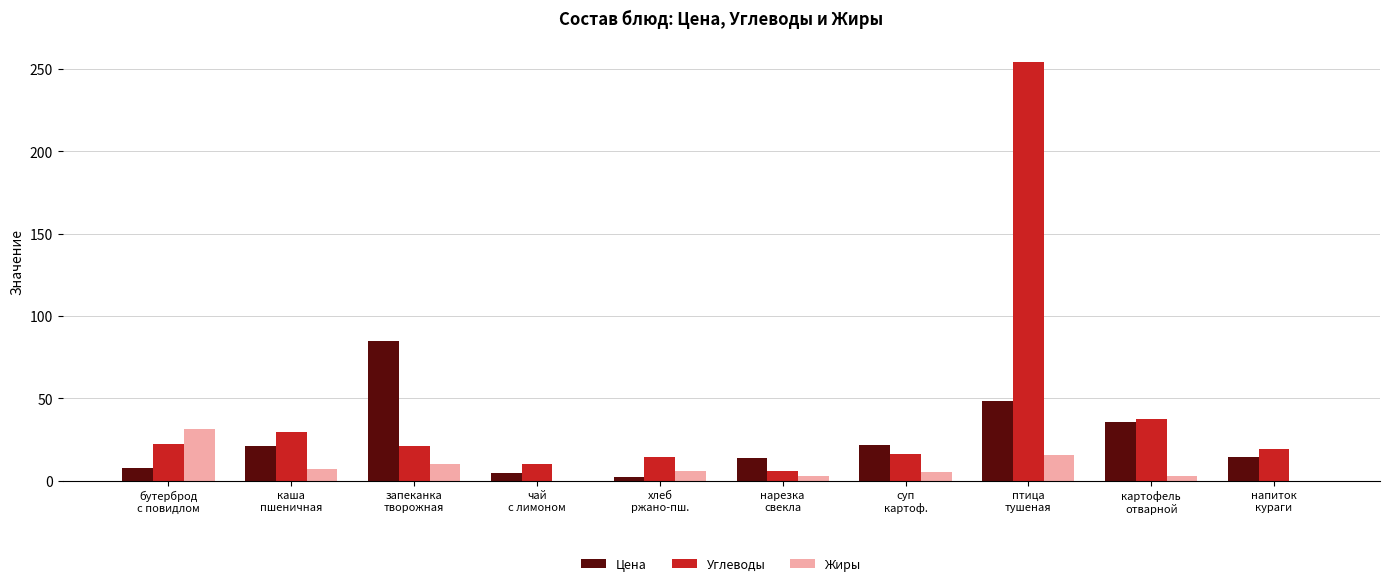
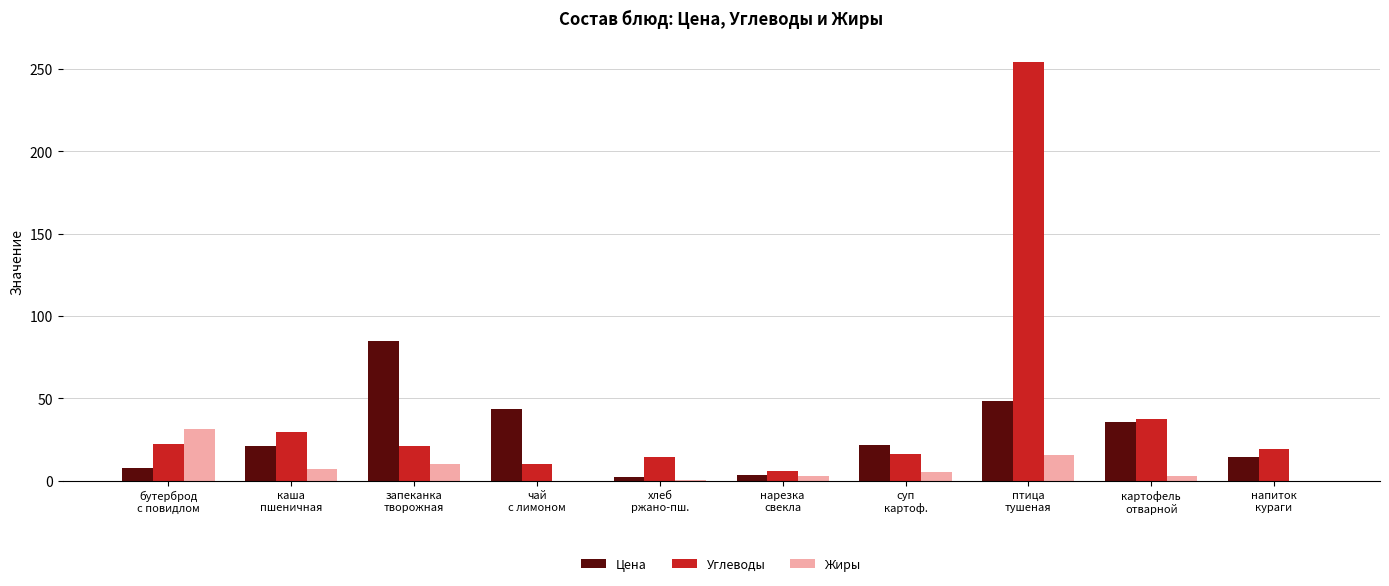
Цена, чай с лимоном: 5 -> 44
Жиры, хлеб ржано-пш.: 6 -> 0
Цена, нарезка свекла: 14 -> 4
